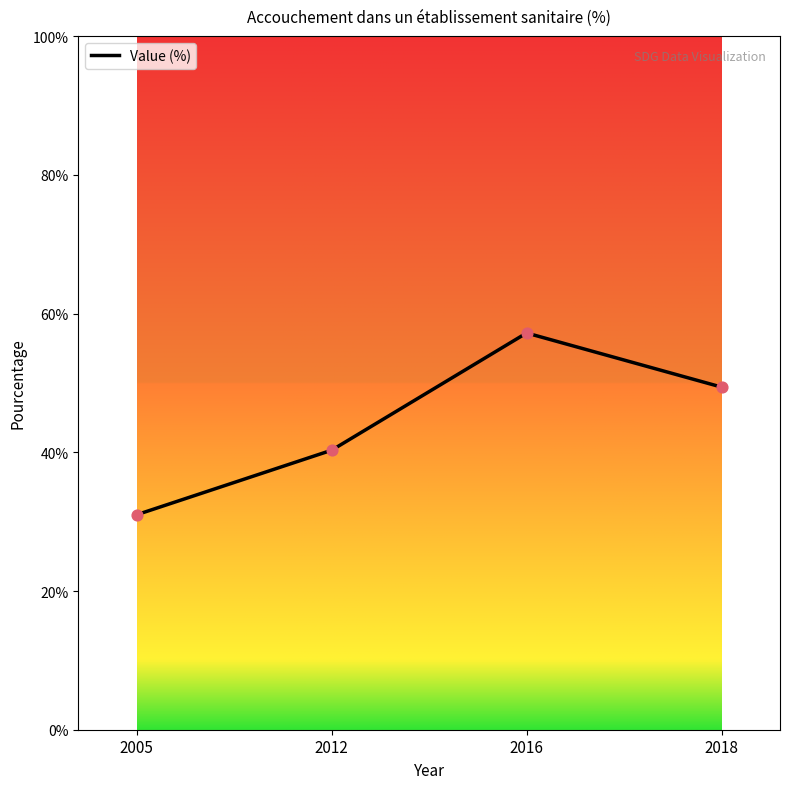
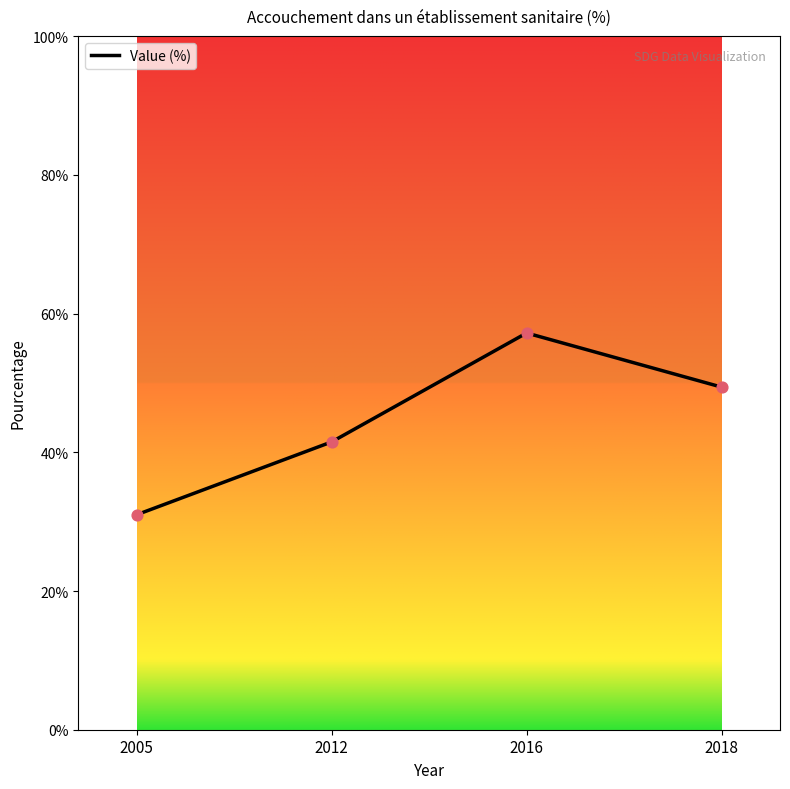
2012: 40% -> 42%
